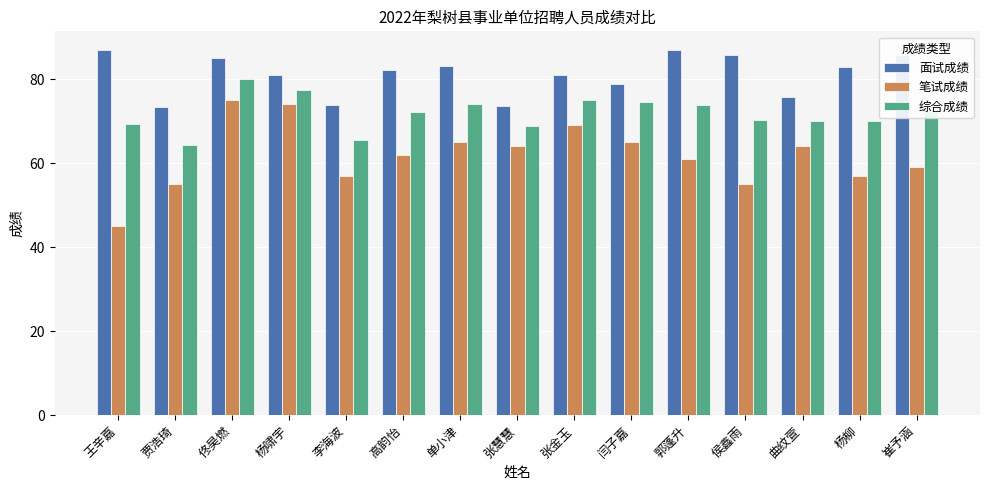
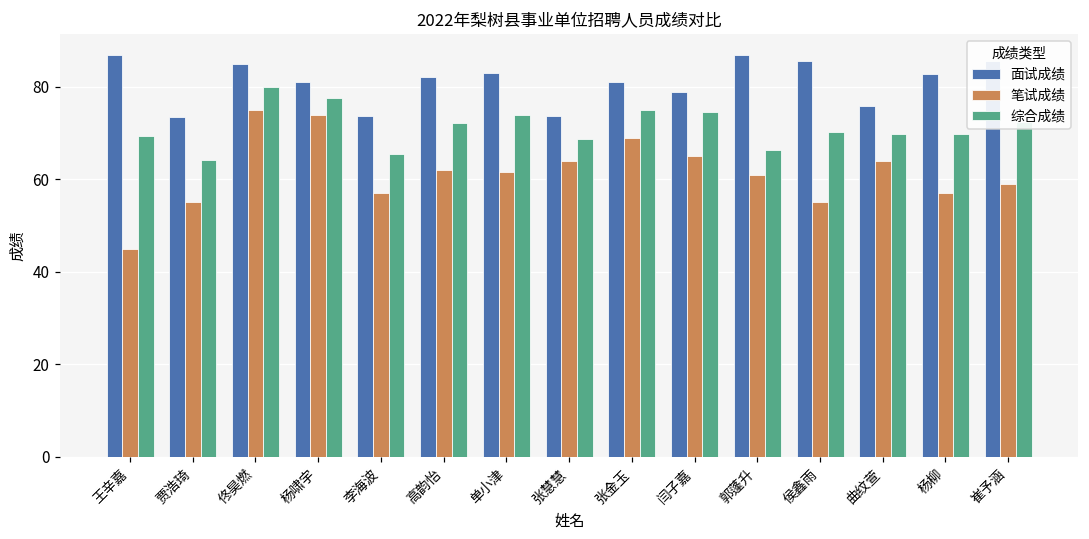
笔试成绩, 单小津: 65 -> 62
综合成绩, 郭蓬升: 74 -> 66
